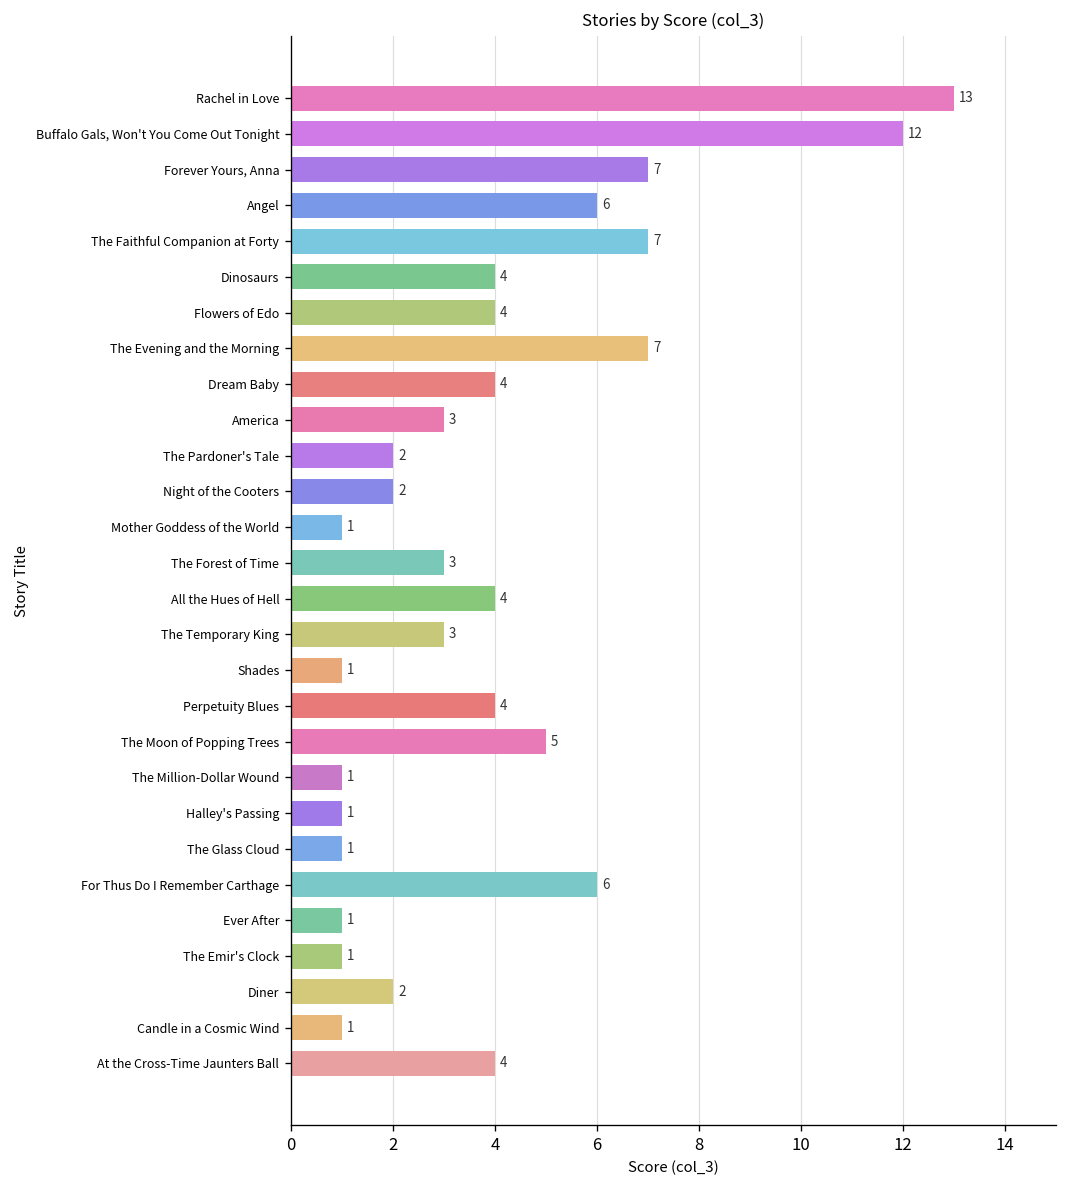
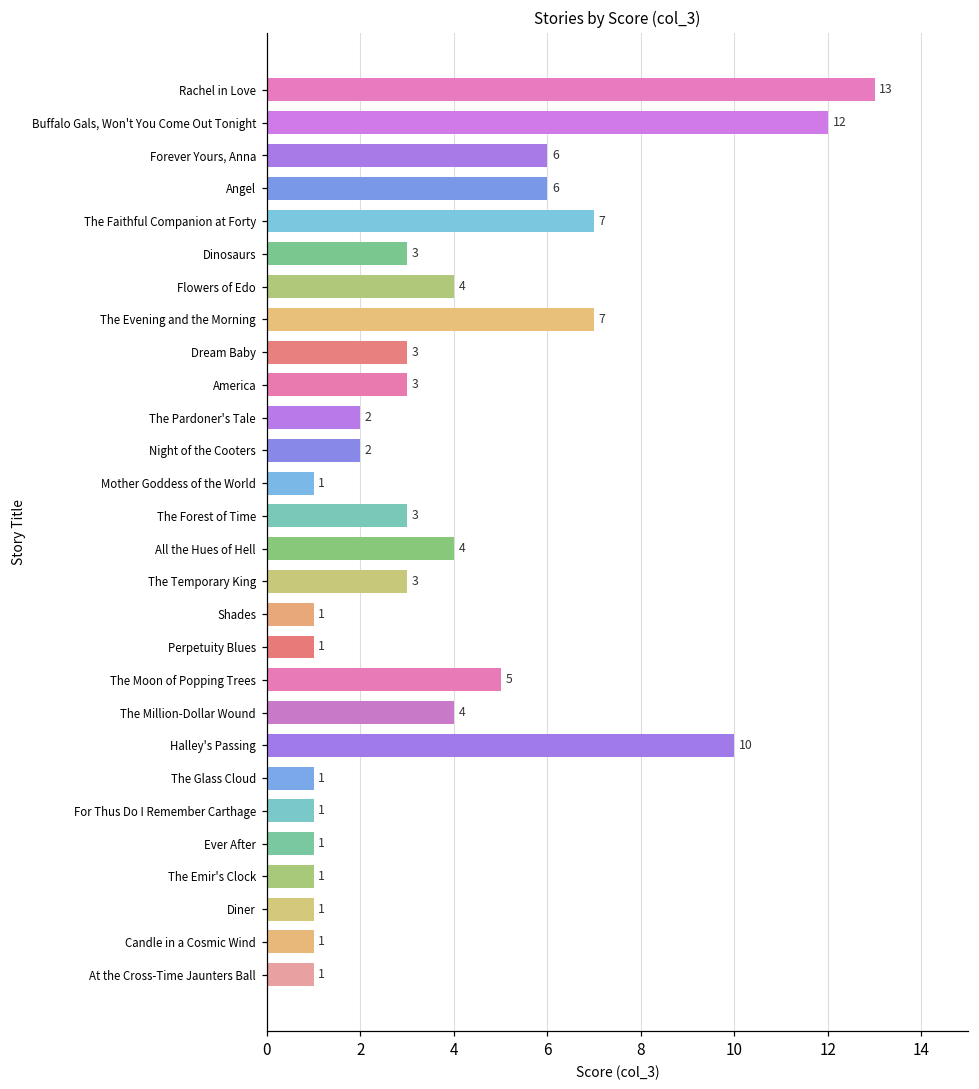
Forever Yours, Anna: 7 -> 6
Dinosaurs: 4 -> 3
Dream Baby: 4 -> 3
Perpetuity Blues: 4 -> 1
The Million-Dollar Wound: 1 -> 4
Halley's Passing: 1 -> 10
For Thus Do I Remember Carthage: 6 -> 1
Diner: 2 -> 1
At the Cross-Time Jaunters Ball: 4 -> 1
